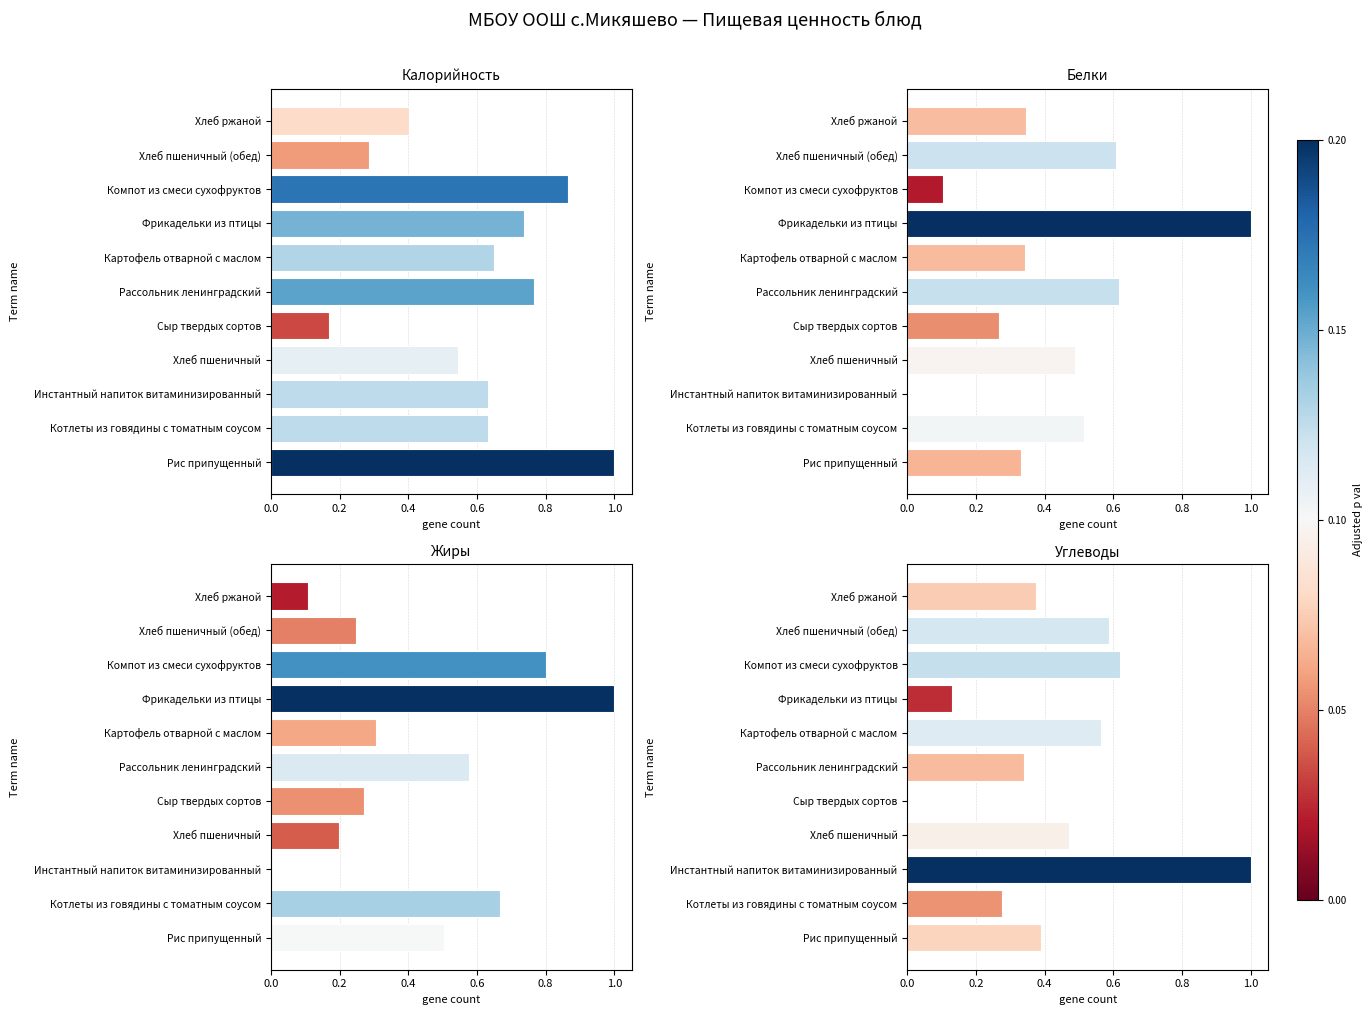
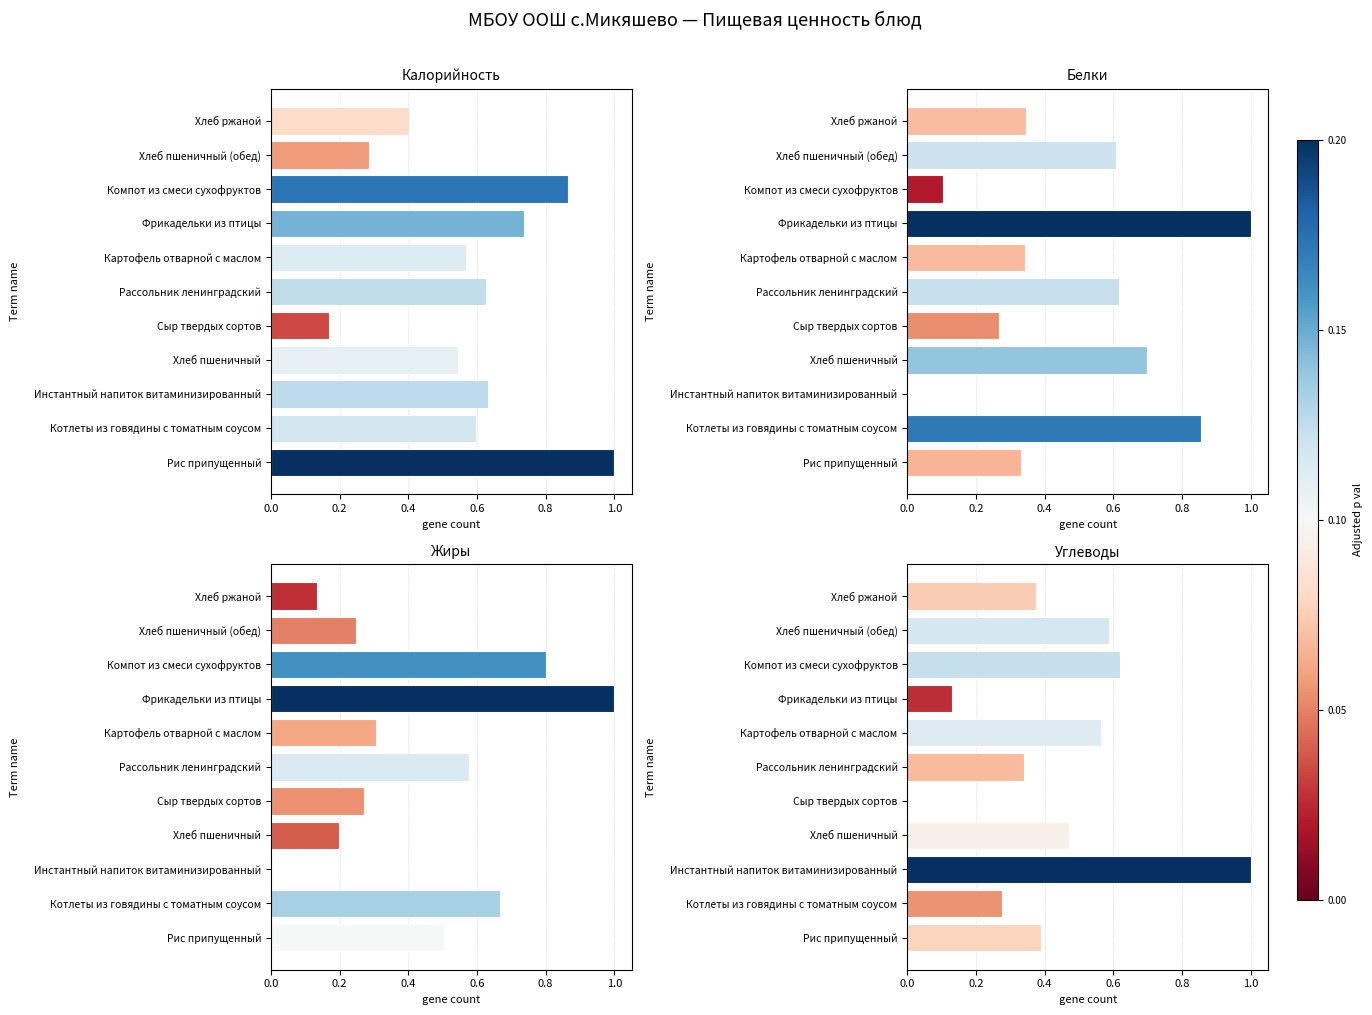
Калорийность, Картофель отварной с маслом: 0.65 -> 0.57
Калорийность, Рассольник ленинградский: 0.77 -> 0.63
Калорийность, Котлеты из говядины с томатным соусом: 0.63 -> 0.60
Белки, Хлеб пшеничный: 0.49 -> 0.70
Белки, Котлеты из говядины с томатным соусом: 0.51 -> 0.86
Жиры, Хлеб ржаной: 0.11 -> 0.14
